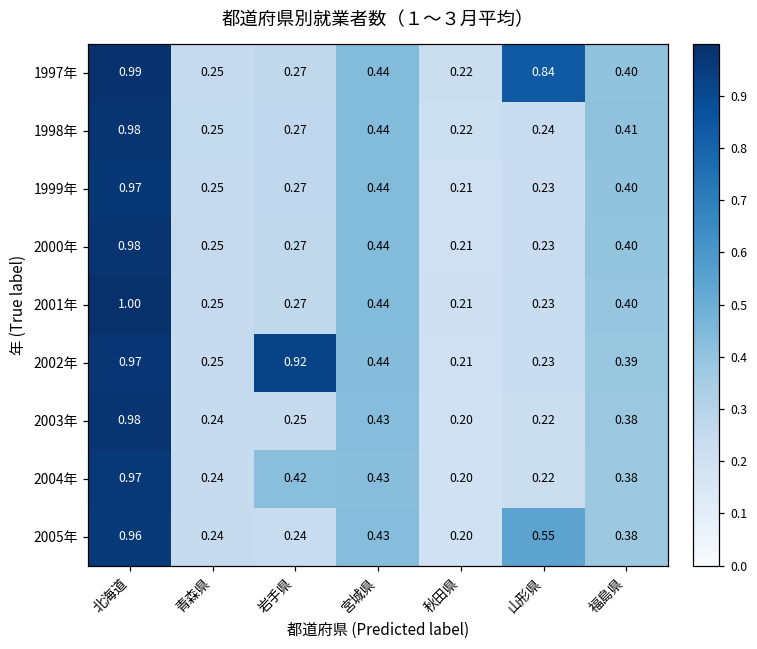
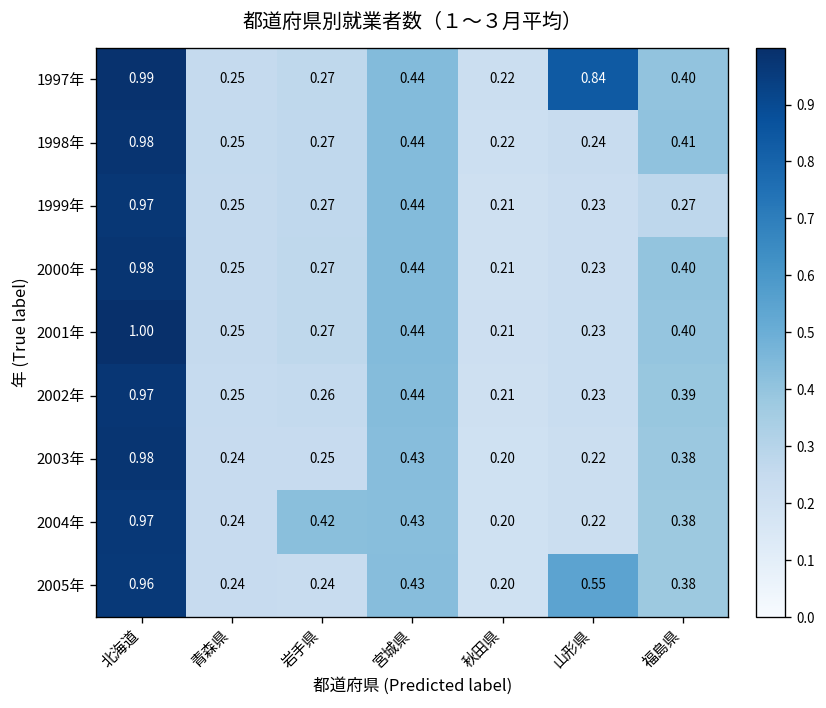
1999年, 福島県: 0.40 -> 0.27
2002年, 岩手県: 0.92 -> 0.26
